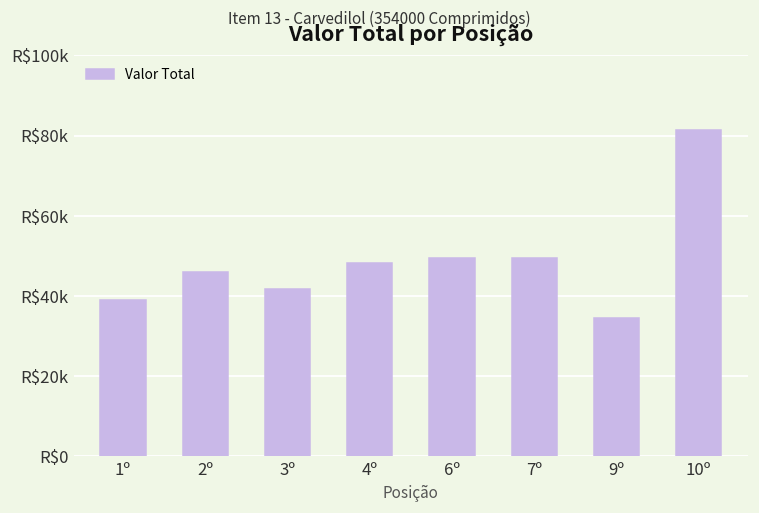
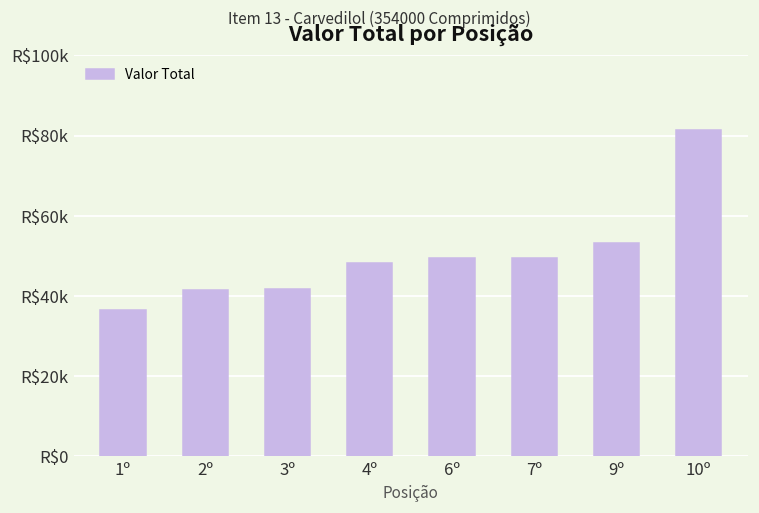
1º: R$39000 -> R$37000
2º: R$46000 -> R$41000
9º: R$34000 -> R$53000
